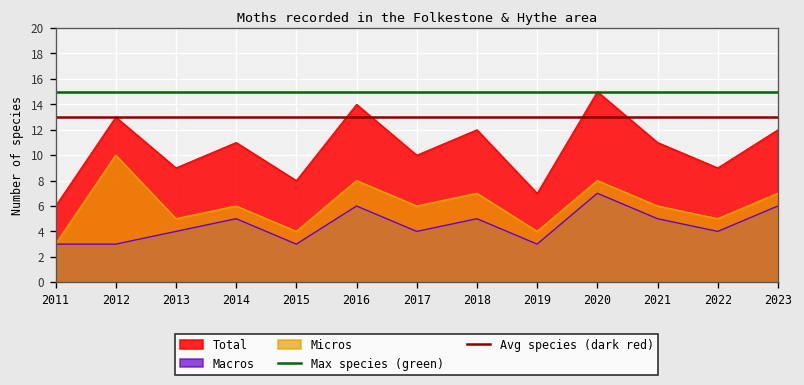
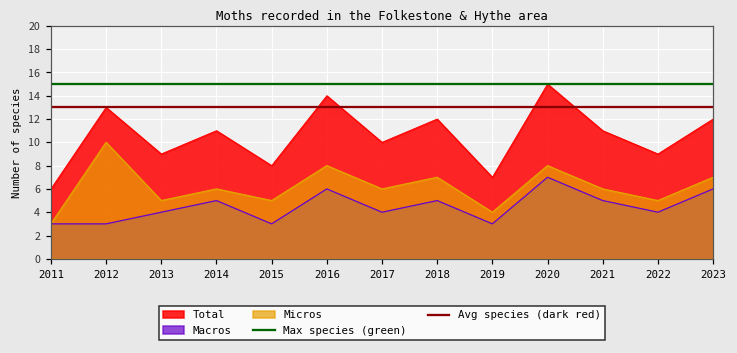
Micros, 2015: 4 -> 5
